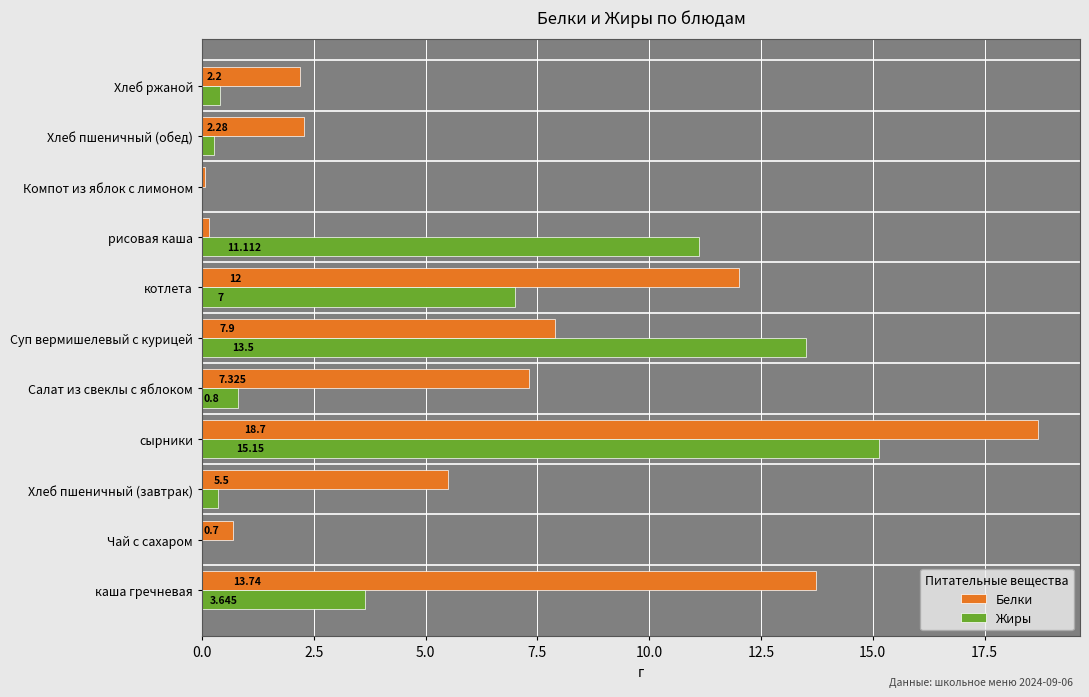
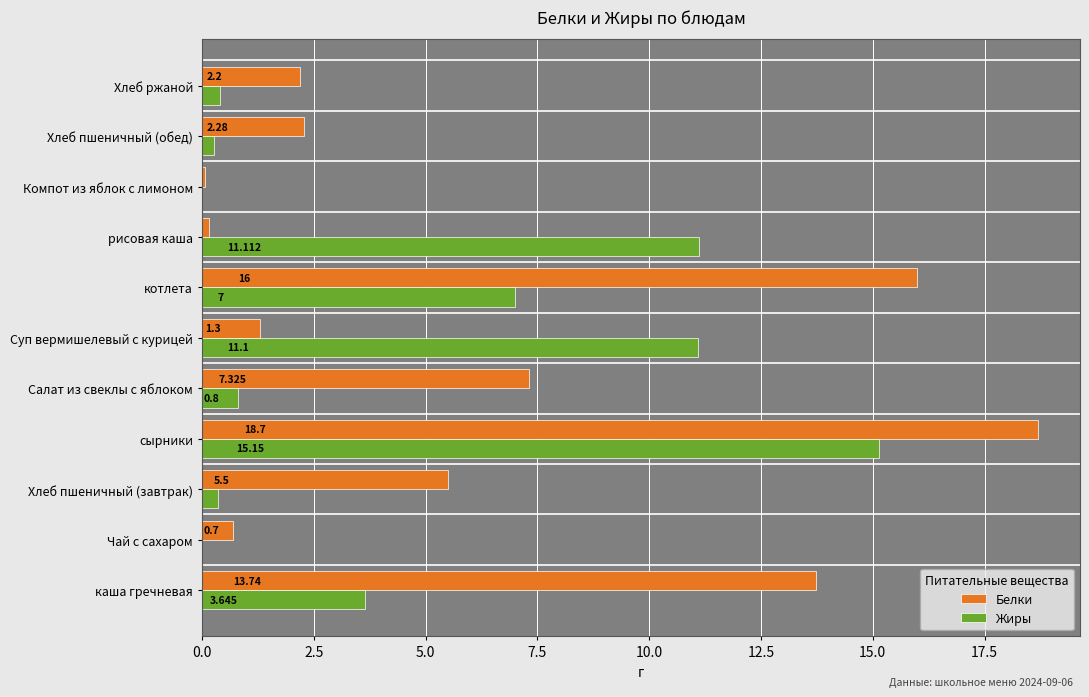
Белки, котлета: 12 -> 16
Белки, Суп вермишелевый с курицей: 7.9 -> 1.3
Жиры, Суп вермишелевый с курицей: 13.5 -> 11.1
